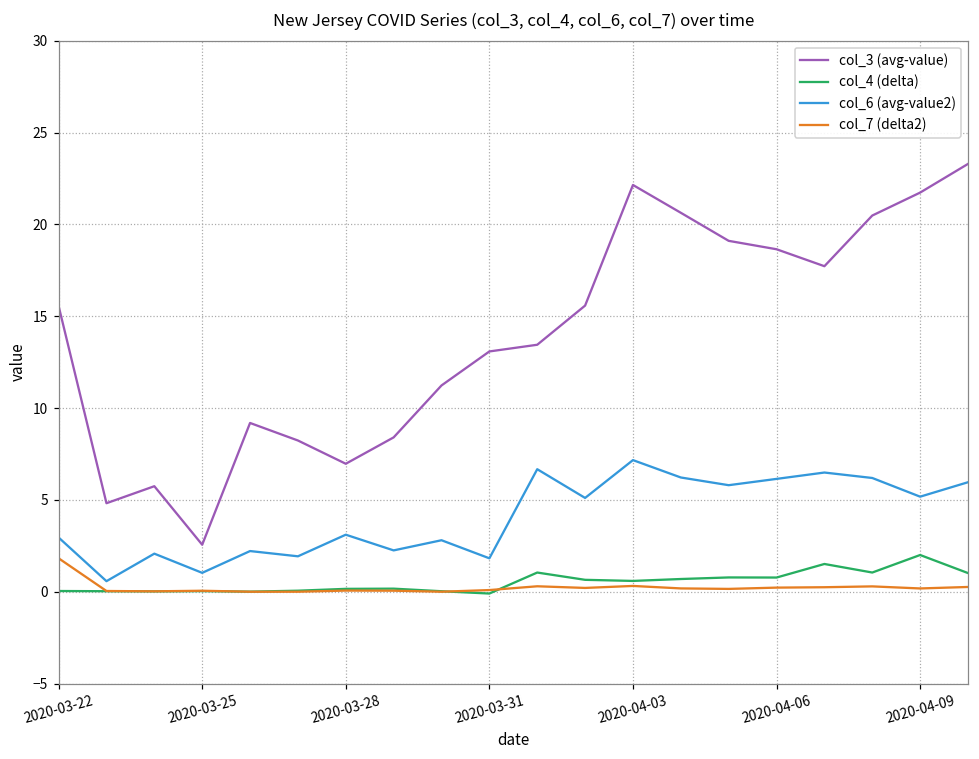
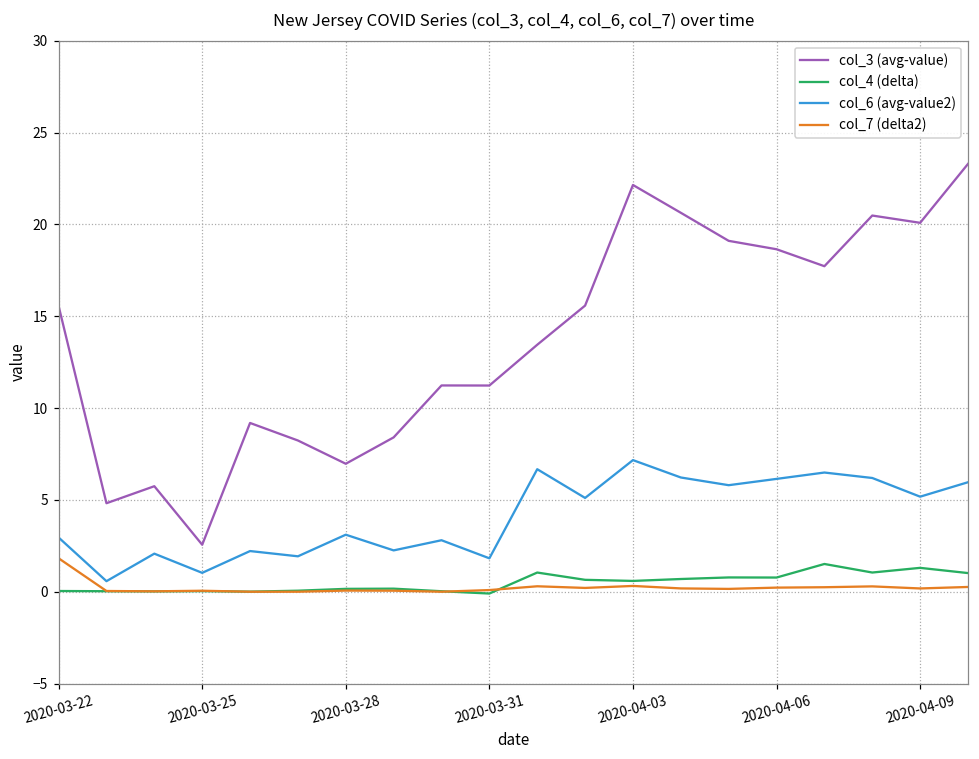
col_3 (avg-value), 2020-03-31: 13.1 -> 11.2
col_3 (avg-value), 2020-04-09: 21.7 -> 20.1
col_4 (delta), 2020-04-09: 2.0 -> 1.3
